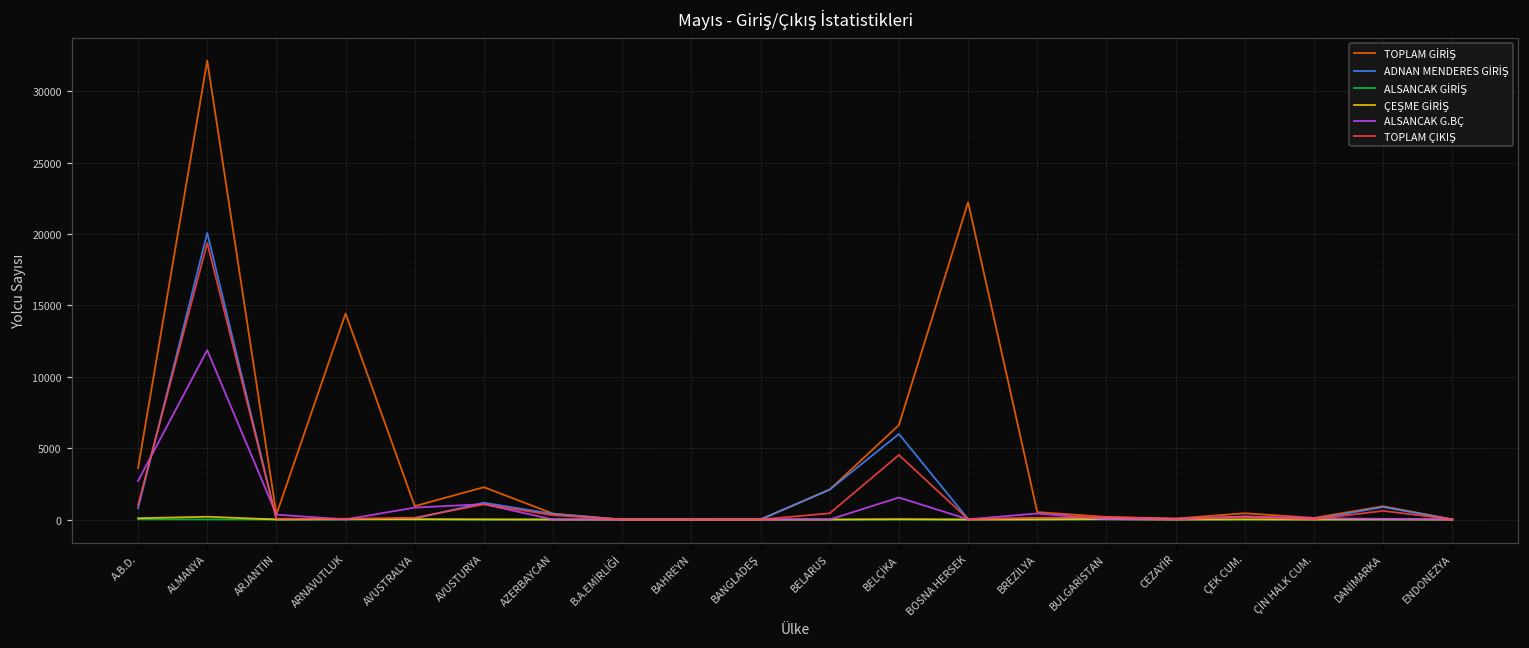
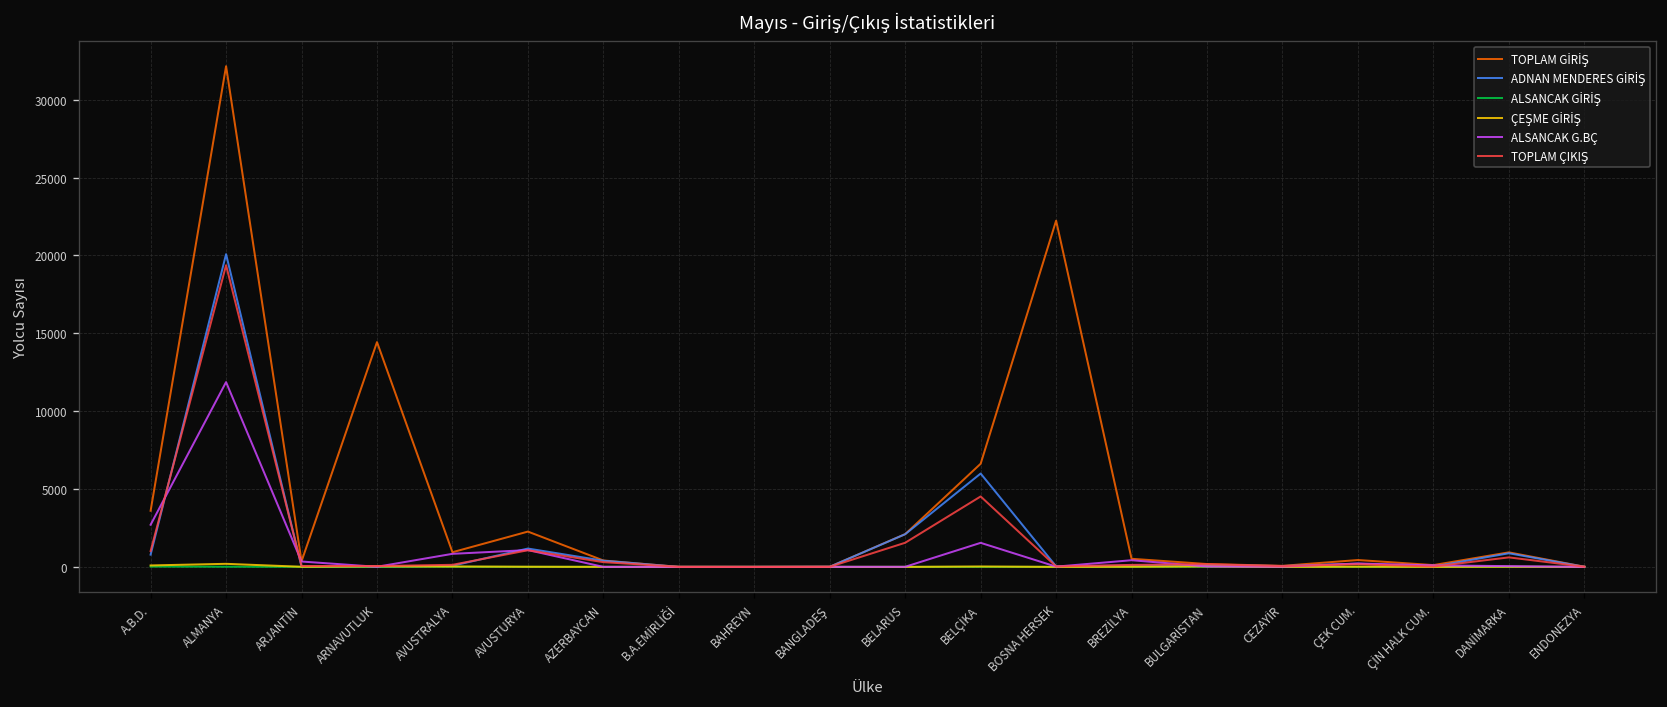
TOPLAM ÇIKIŞ, BELARUS: 400 -> 1500
